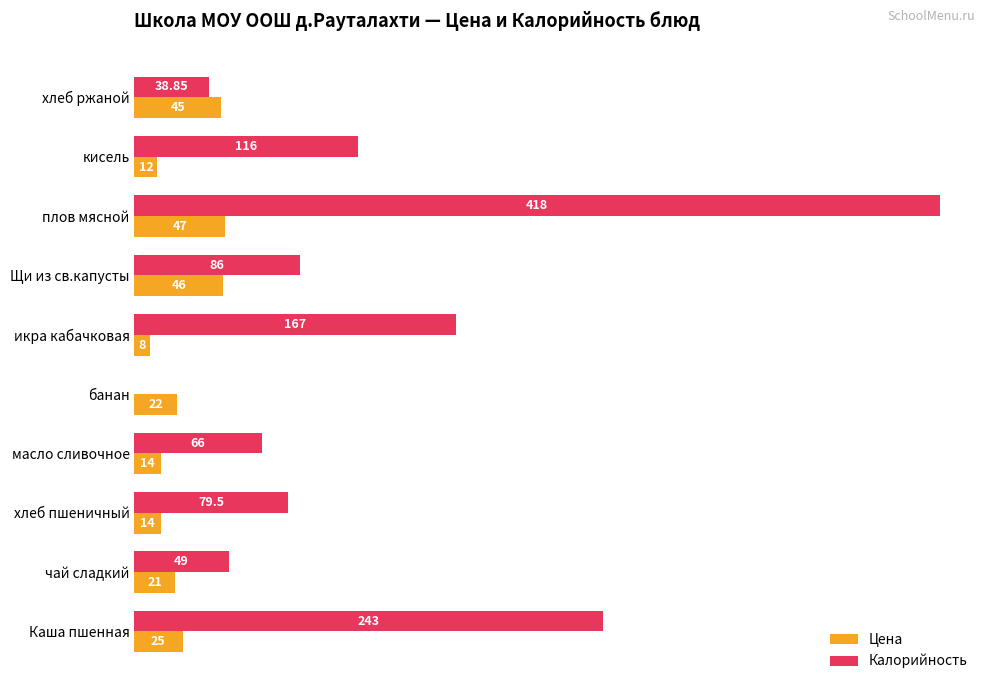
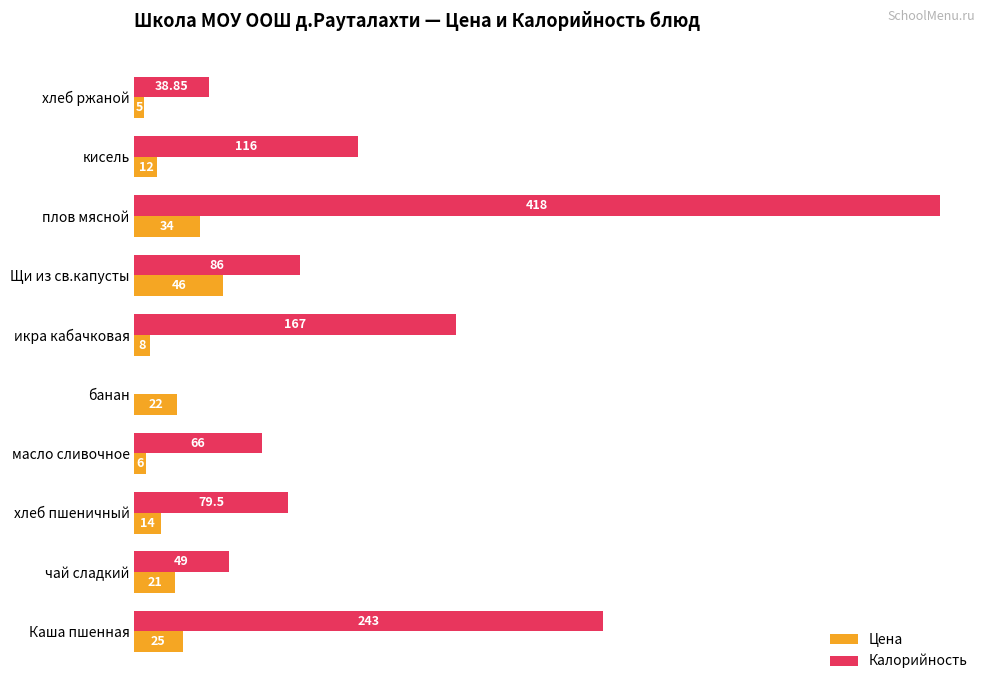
Цена, хлеб ржаной: 45 -> 5
Цена, плов мясной: 47 -> 34
Цена, масло сливочное: 14 -> 6
